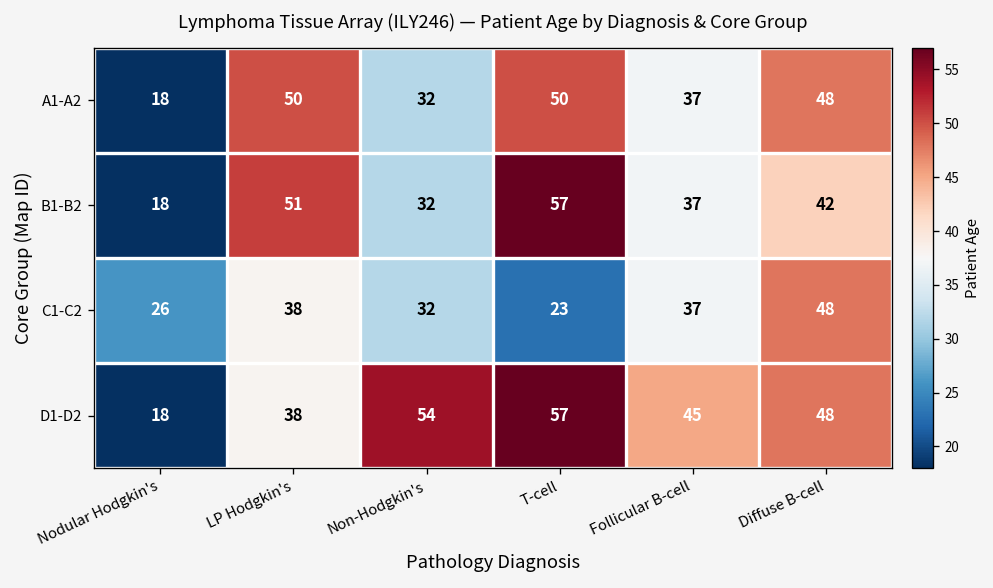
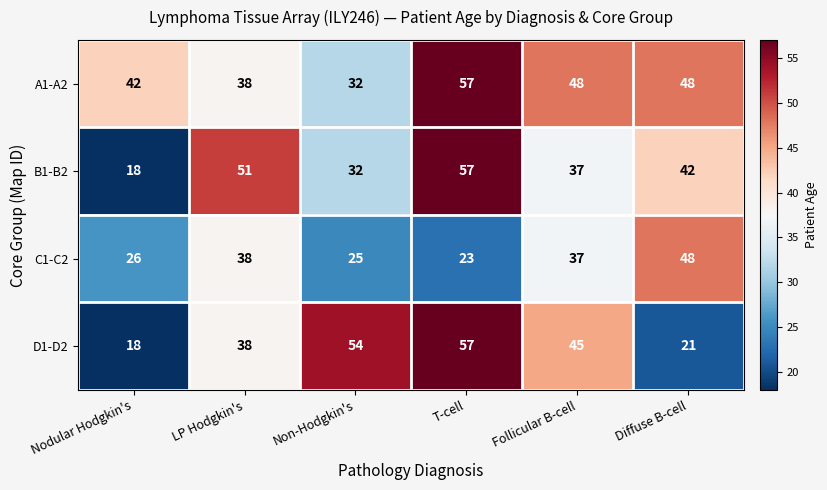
A1-A2, Nodular Hodgkin's: 18 -> 42
A1-A2, LP Hodgkin's: 50 -> 38
A1-A2, T-cell: 50 -> 57
A1-A2, Follicular B-cell: 37 -> 48
C1-C2, Non-Hodgkin's: 32 -> 25
D1-D2, Diffuse B-cell: 48 -> 21
